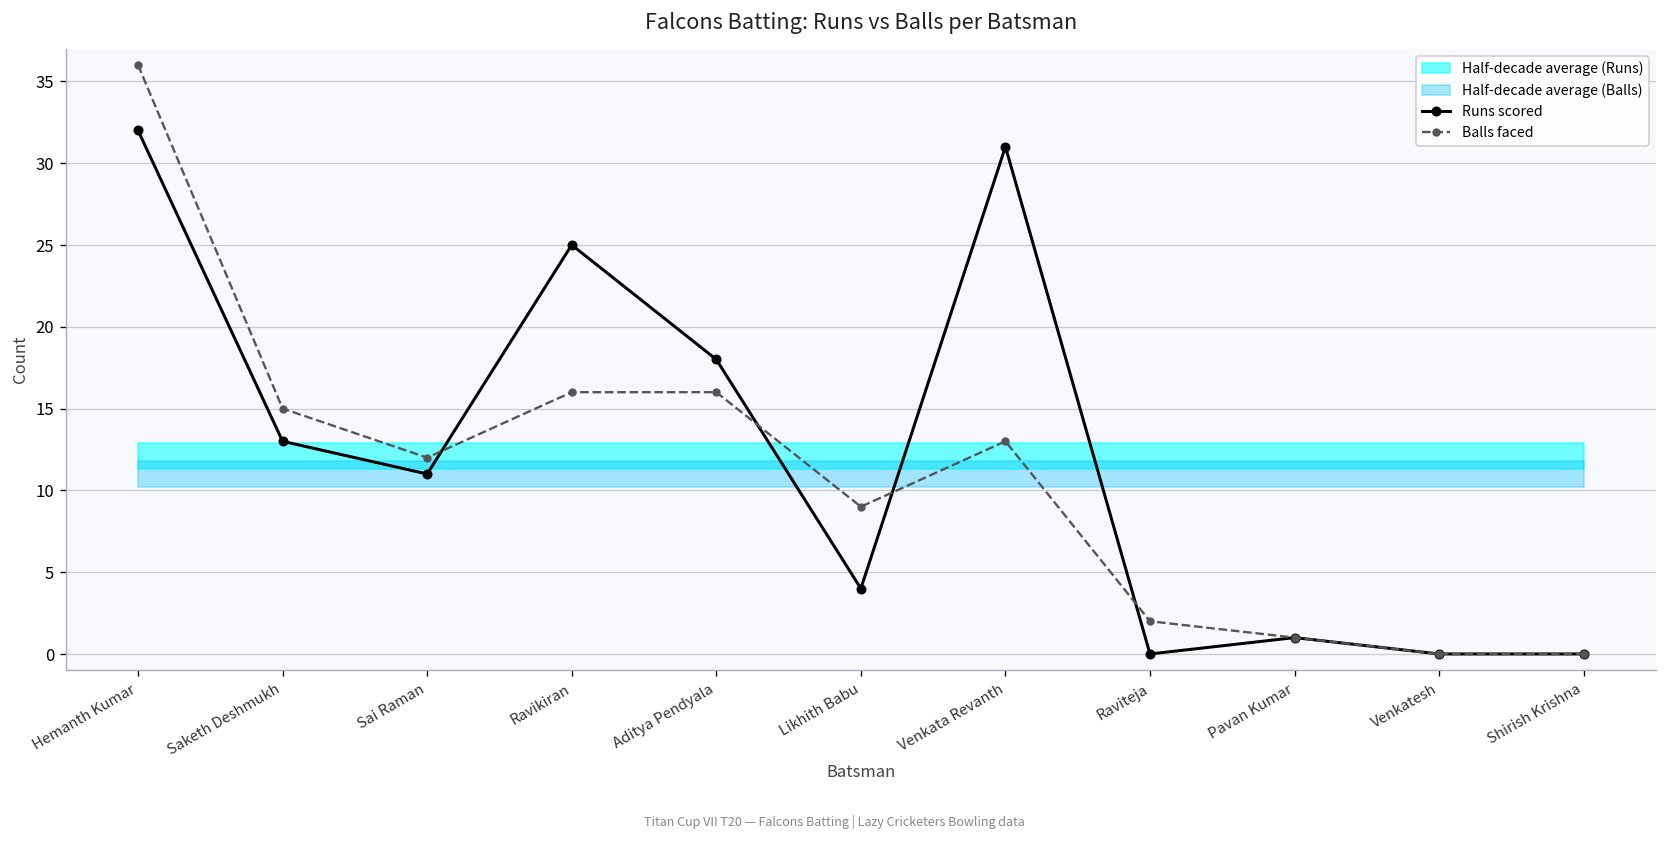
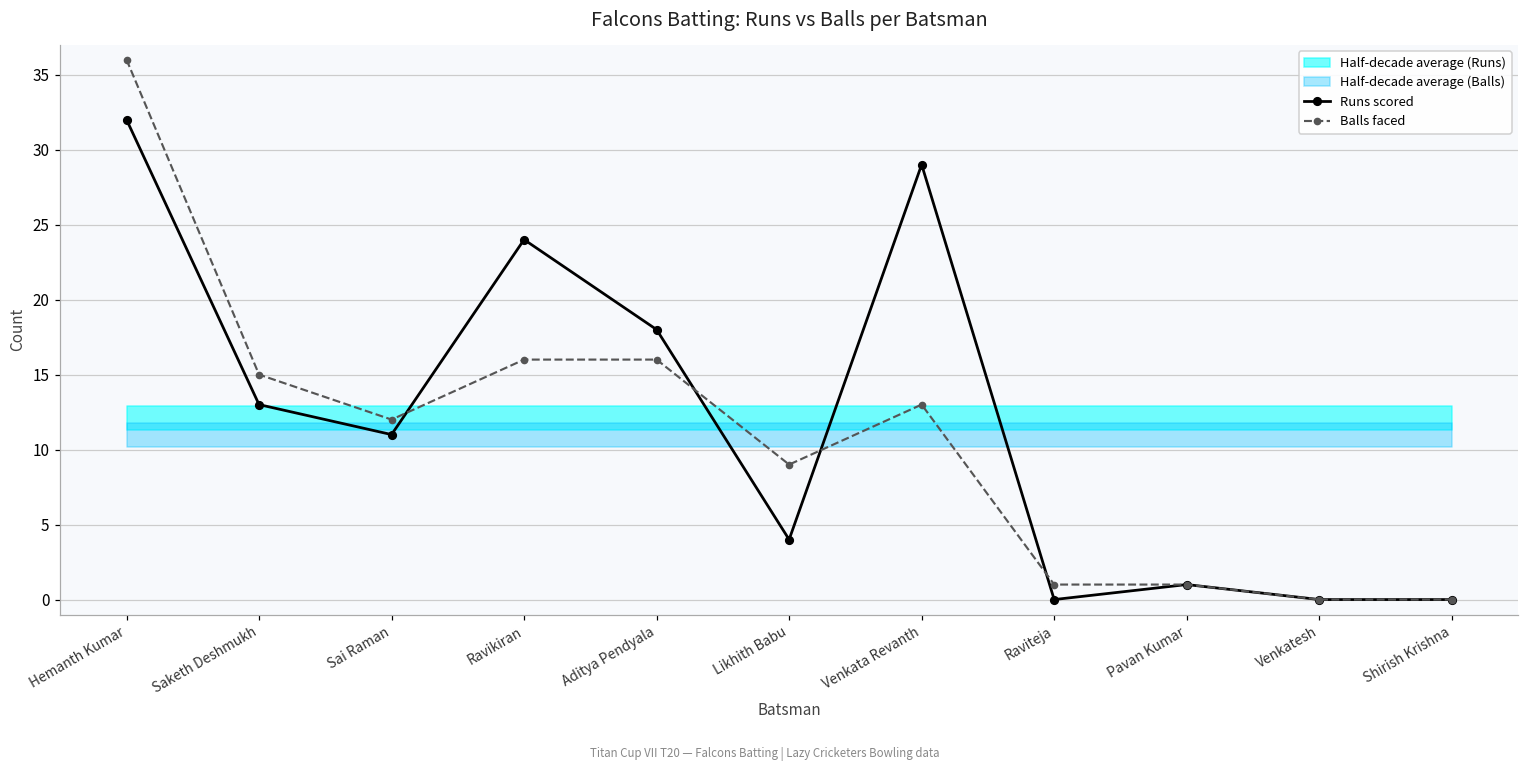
Runs scored, Ravikiran: 25 -> 24
Runs scored, Venkata Revanth: 31 -> 29
Balls faced, Raviteja: 2 -> 1
